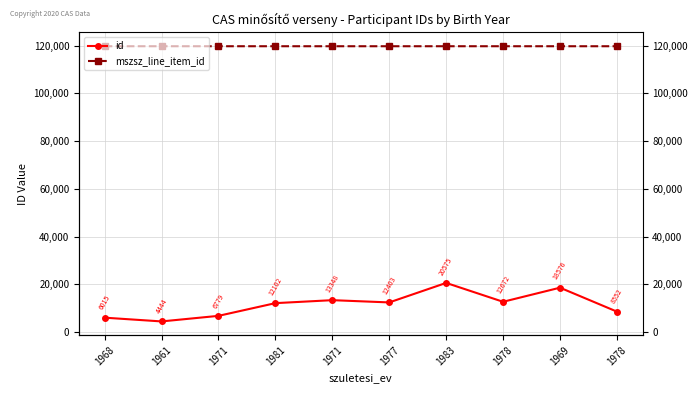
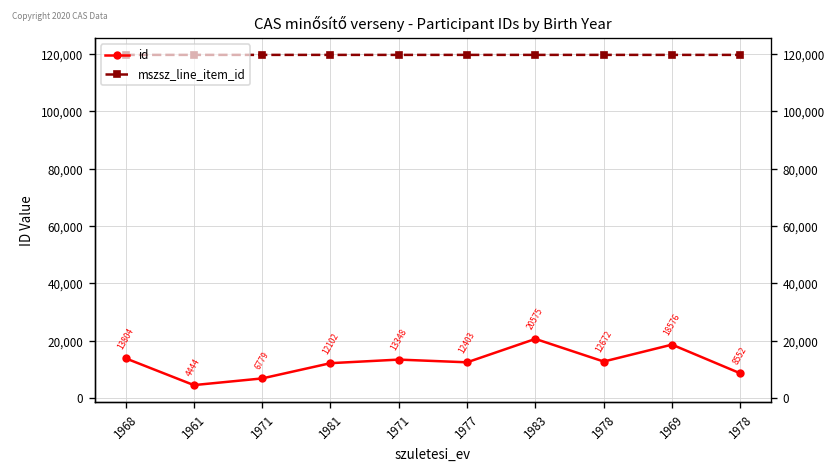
id, 1968: 6015 -> 13804
